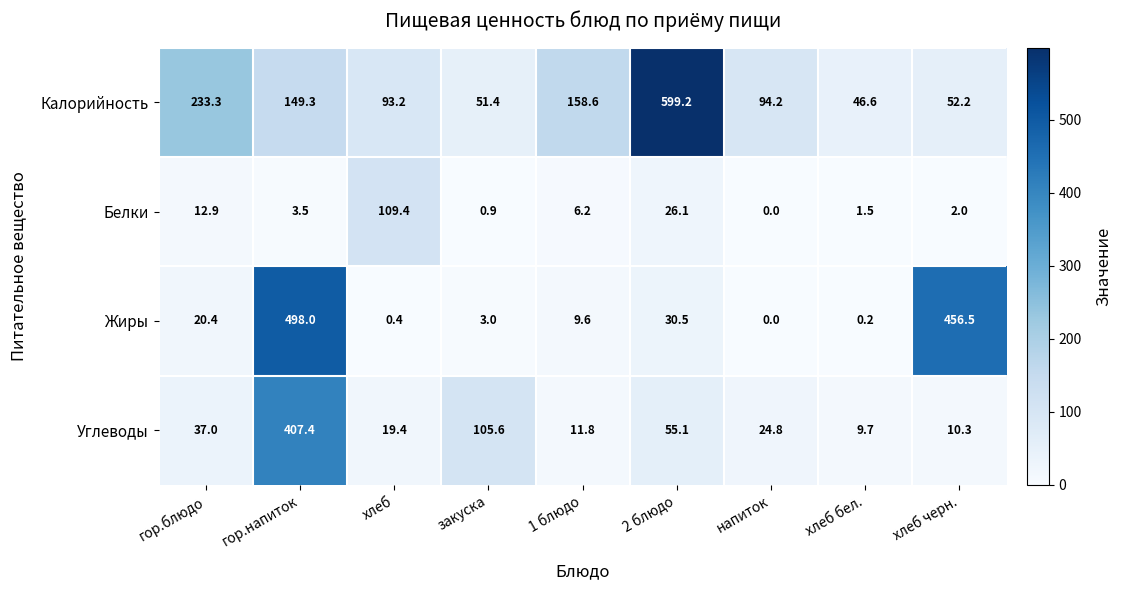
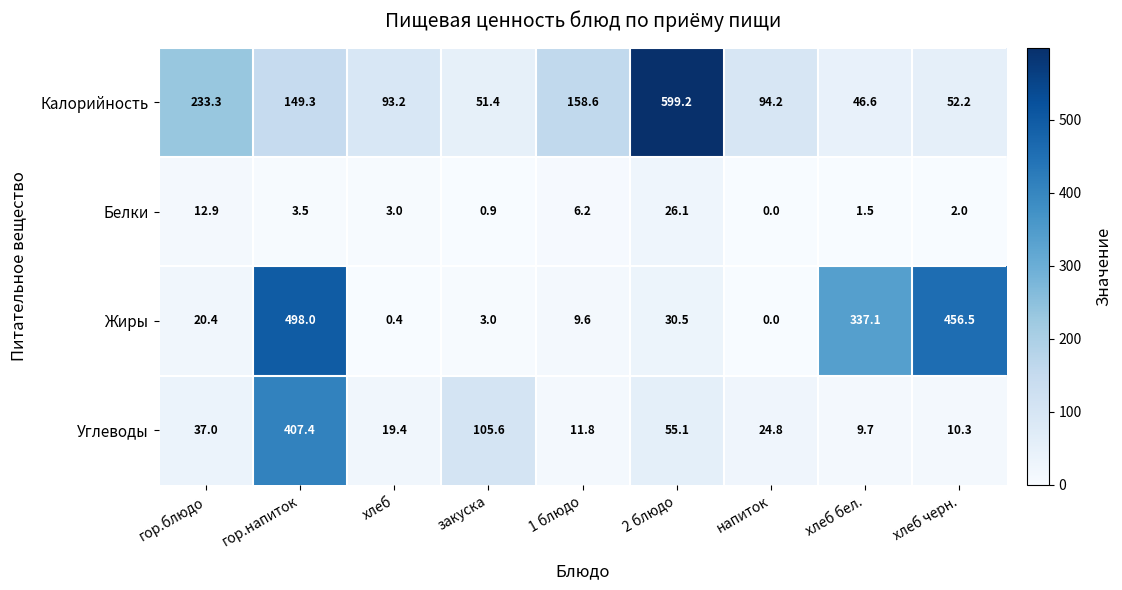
Белки, хлеб: 109.4 -> 3.0
Жиры, хлеб бел.: 0.2 -> 337.1
